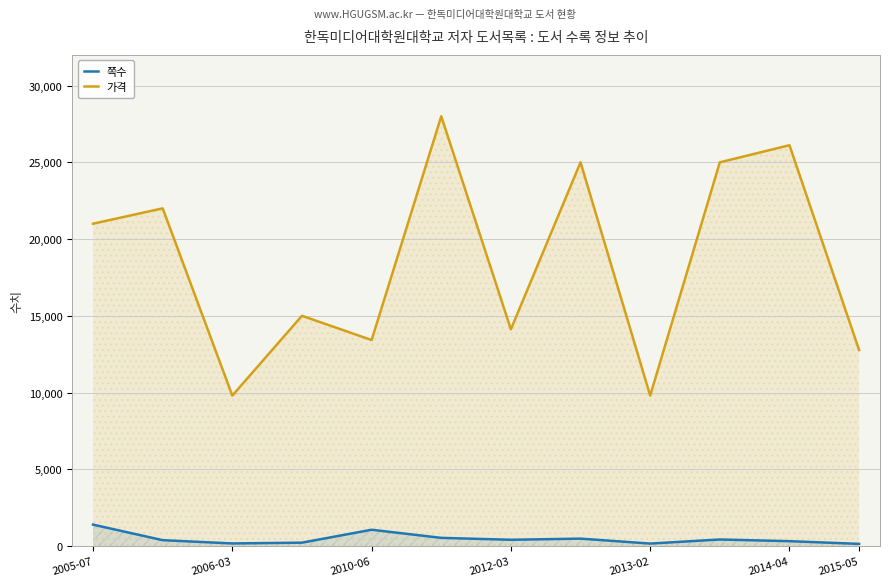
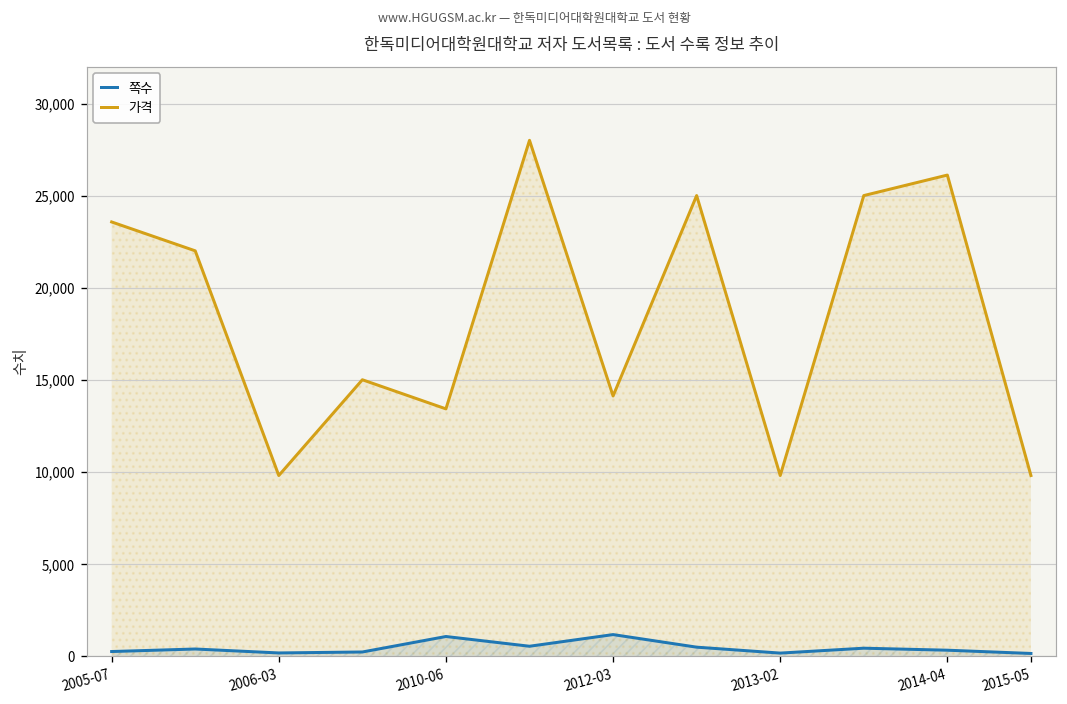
쪽수, 2005-07: 1,400 -> 200
가격, 2005-07: 21,000 -> 23,600
쪽수, 2012-03: 400 -> 1,200
가격, 2015-05: 12,800 -> 9,800
